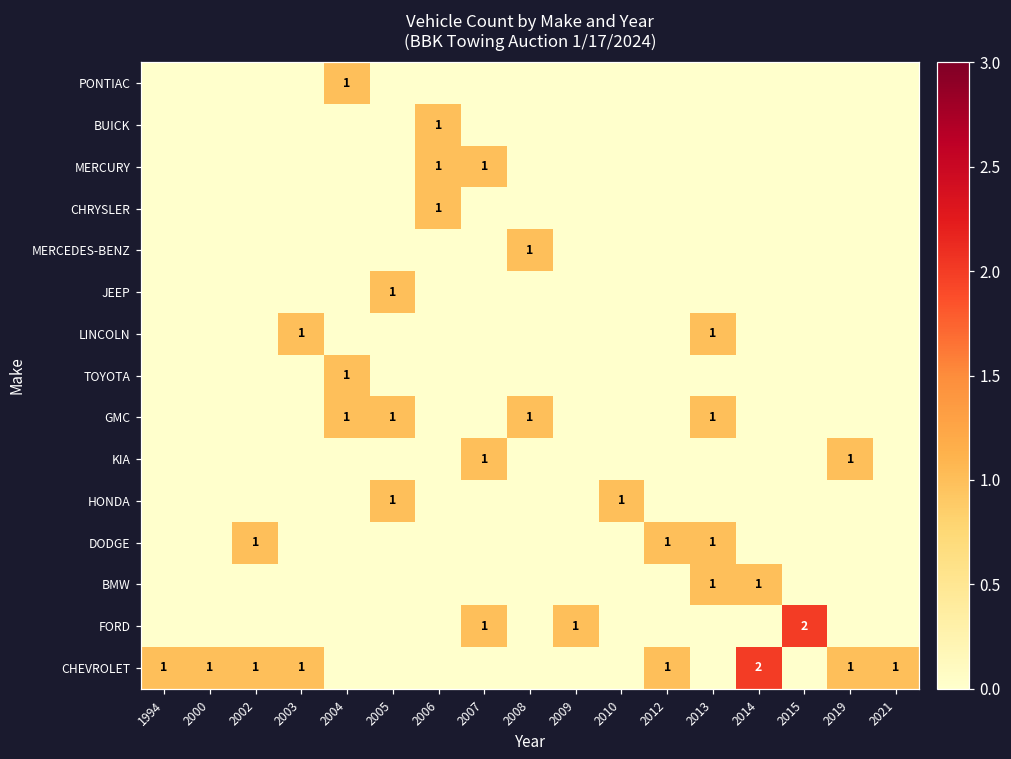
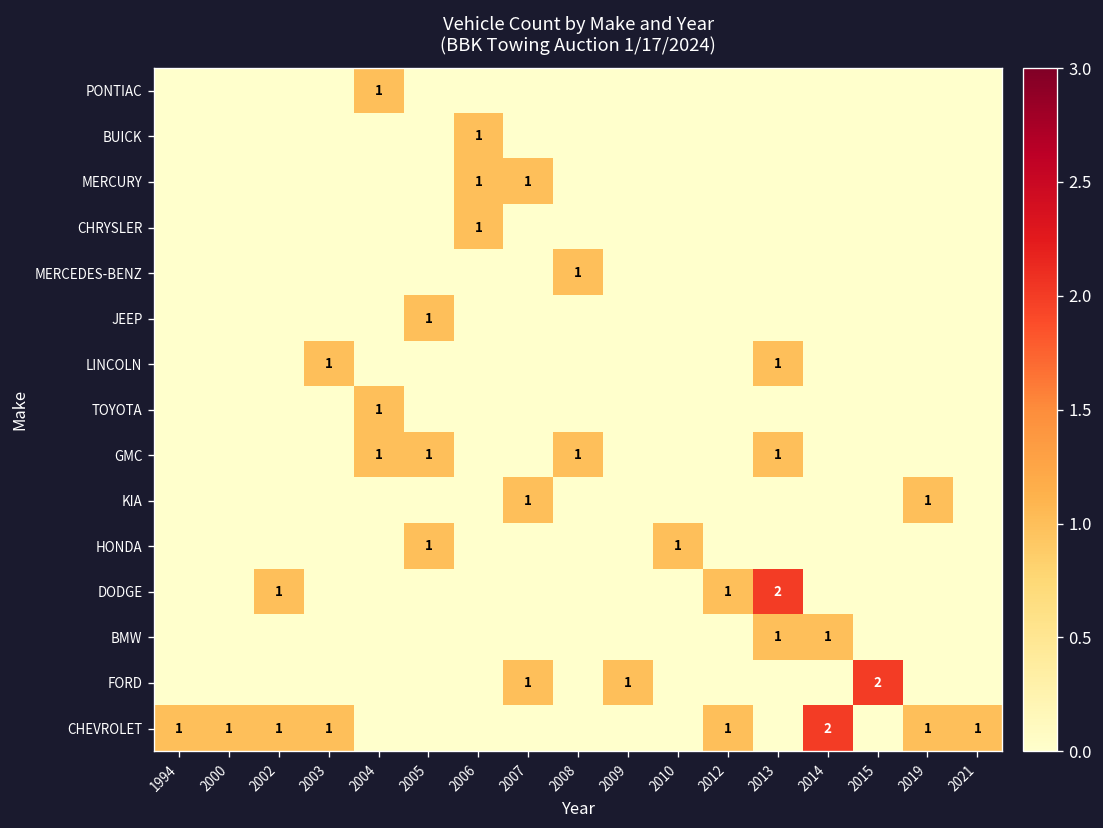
DODGE, 2013: 1 -> 2
